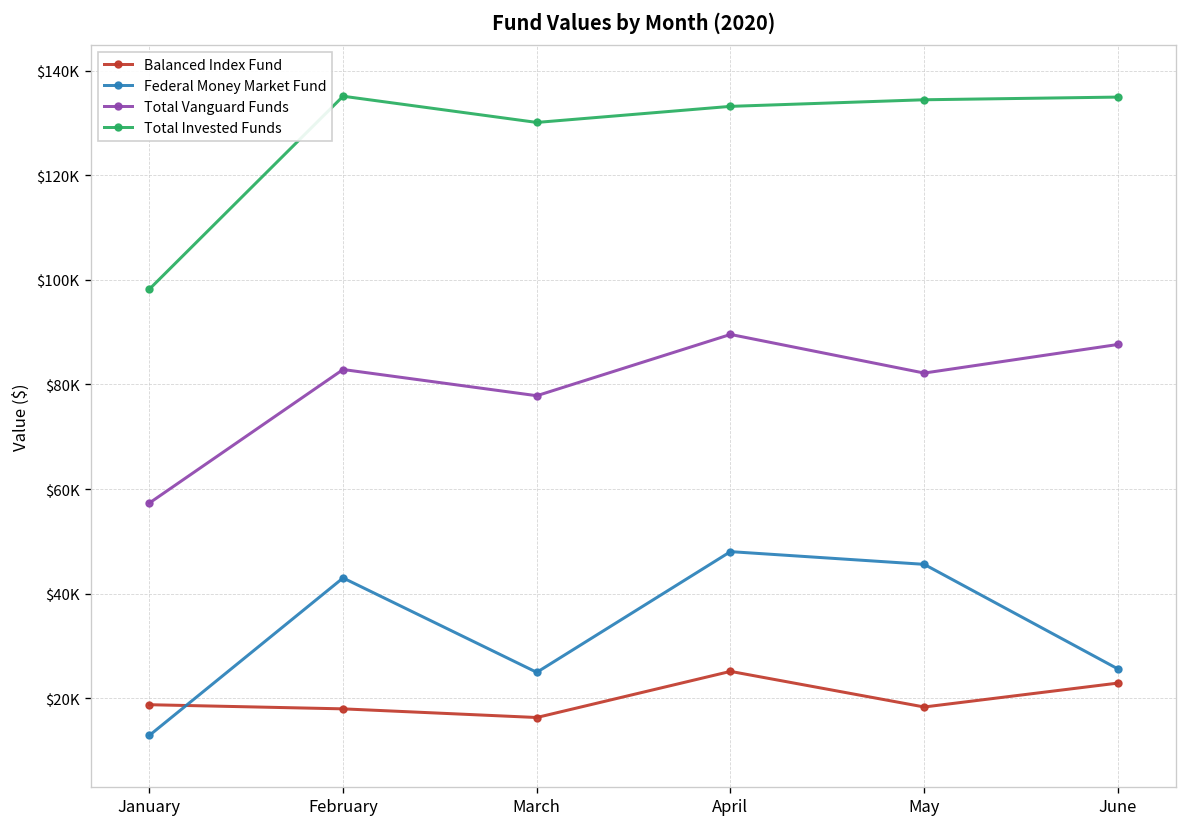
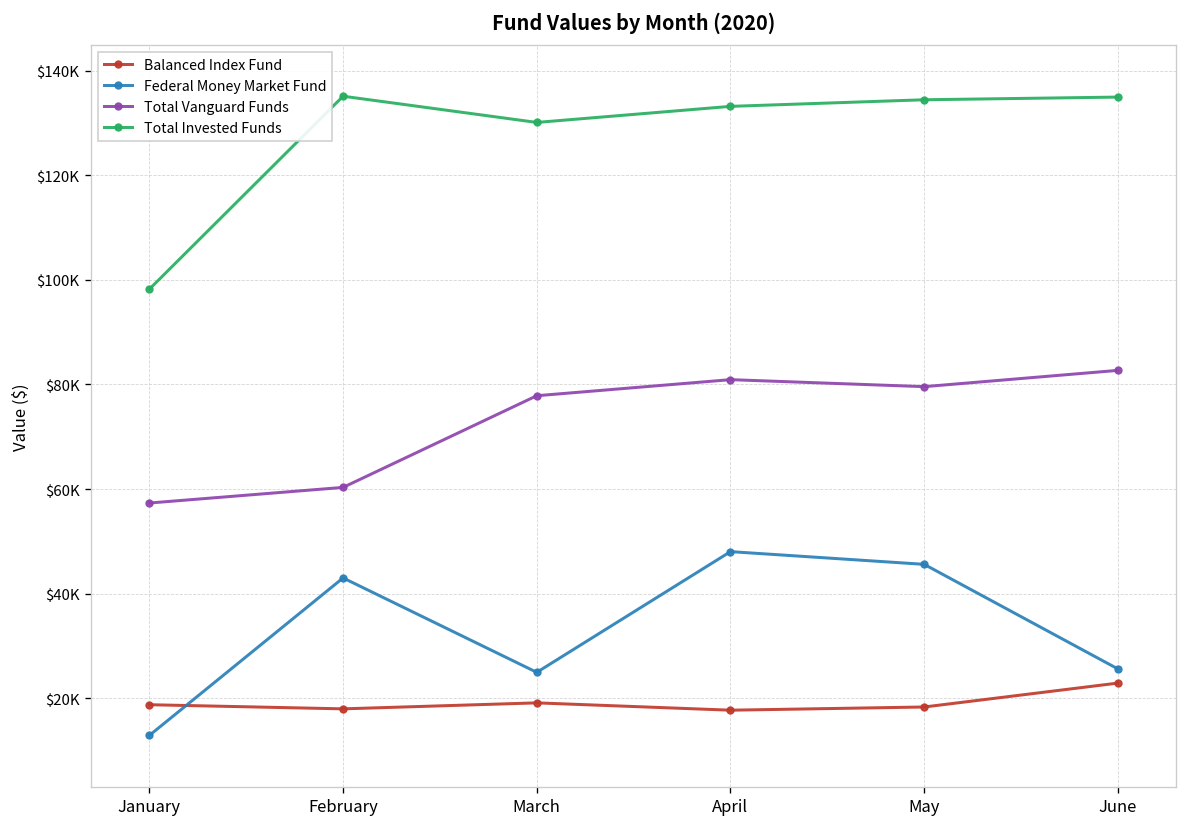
Total Vanguard Funds, February: $83000 -> $60000
Balanced Index Fund, March: $16000 -> $19000
Balanced Index Fund, April: $25000 -> $18000
Total Vanguard Funds, April: $90000 -> $81000
Total Vanguard Funds, May: $82000 -> $80000
Total Vanguard Funds, June: $88000 -> $83000
